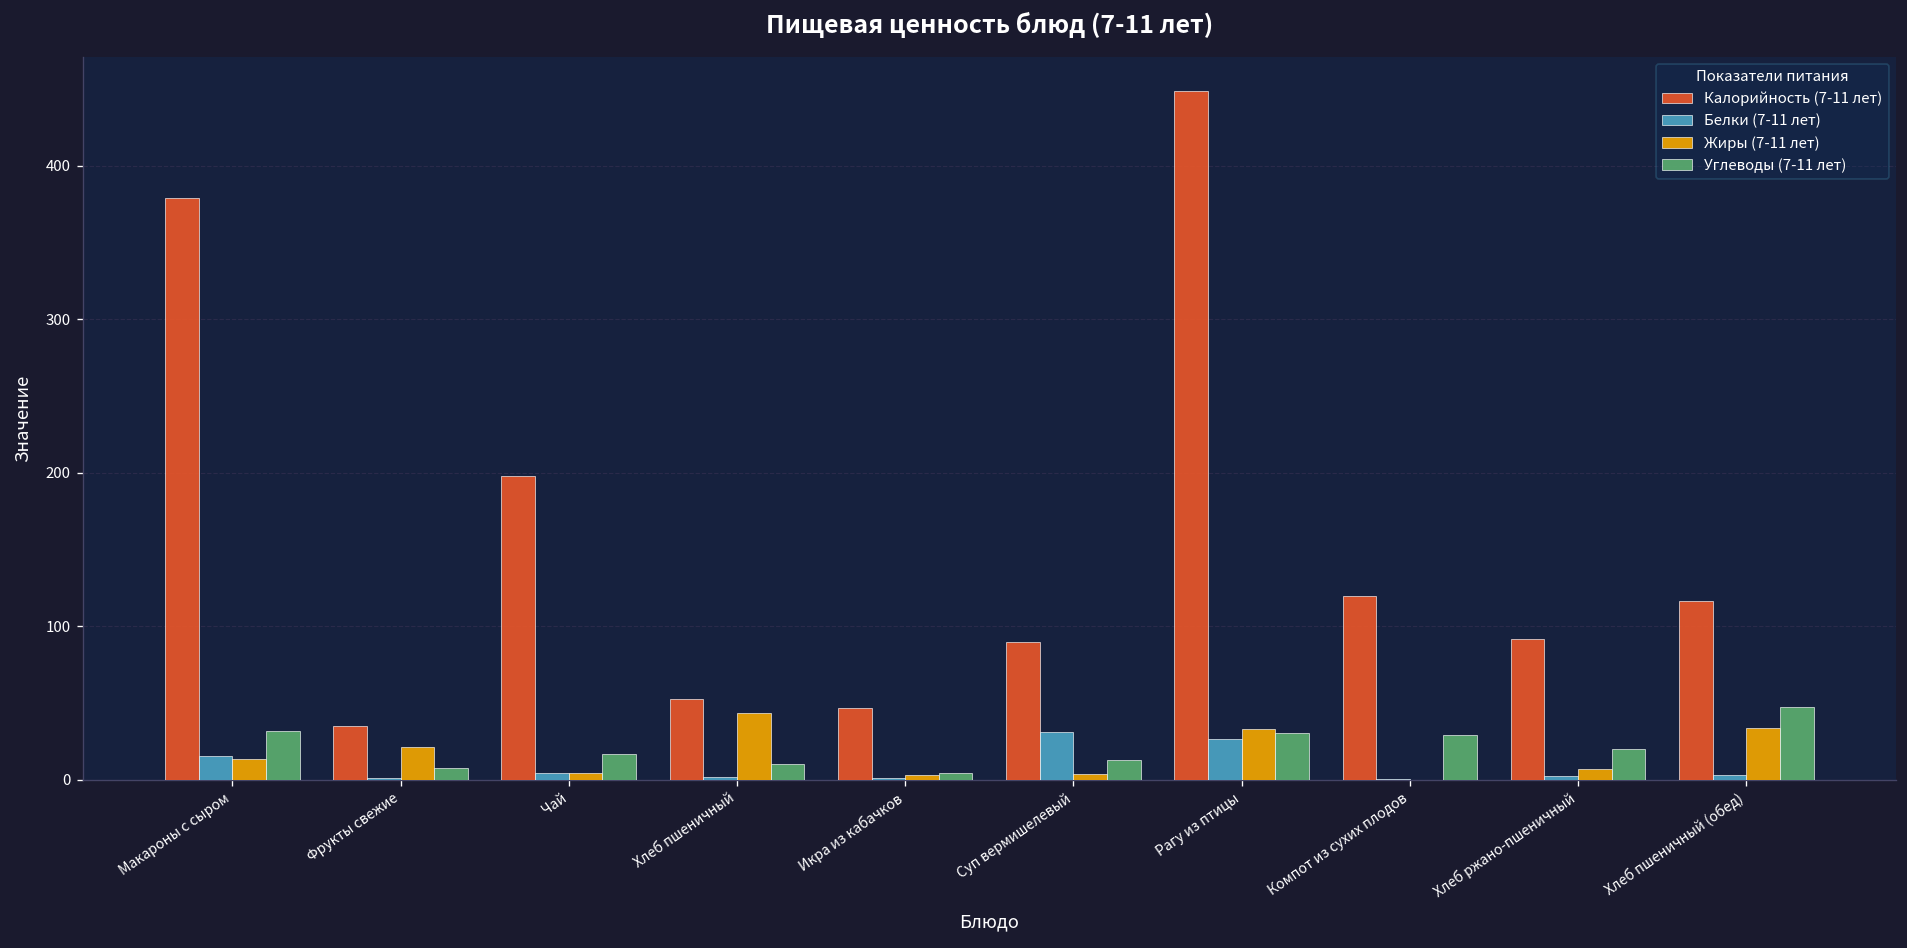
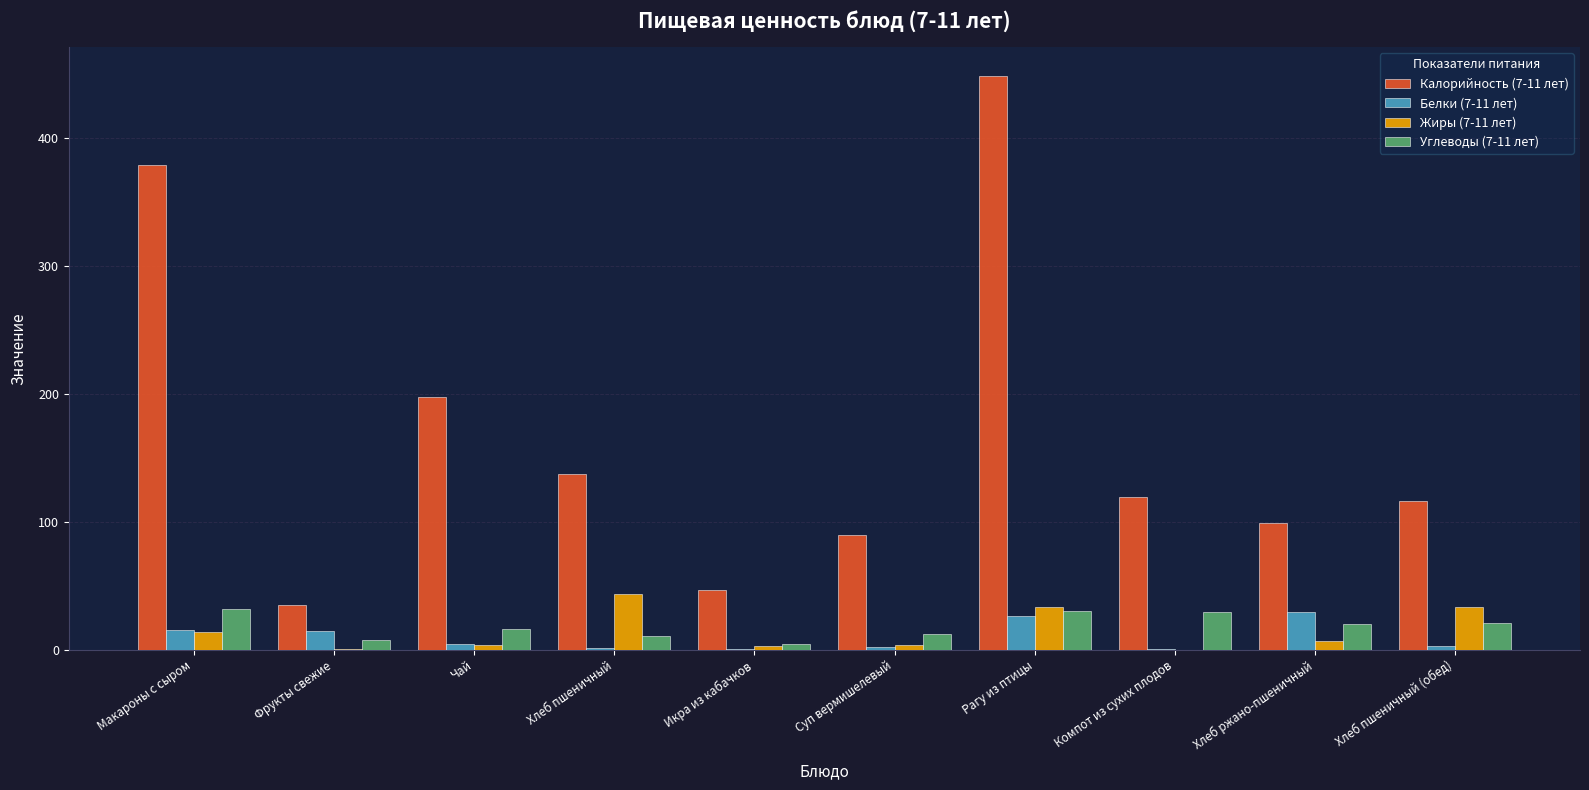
Белки (7-11 лет), Фрукты свежие: 1 -> 14
Жиры (7-11 лет), Фрукты свежие: 21 -> 0
Калорийность (7-11 лет), Хлеб пшеничный: 52 -> 137
Белки (7-11 лет), Суп вермишелевый: 31 -> 2
Калорийность (7-11 лет), Хлеб ржано-пшеничный: 92 -> 99
Белки (7-11 лет), Хлеб ржано-пшеничный: 2 -> 29
Углеводы (7-11 лет), Хлеб пшеничный (обед): 47 -> 21
